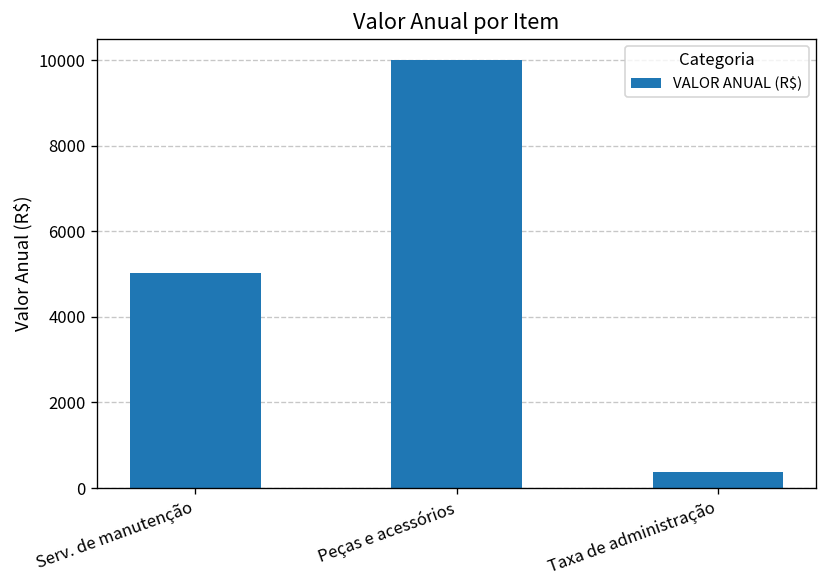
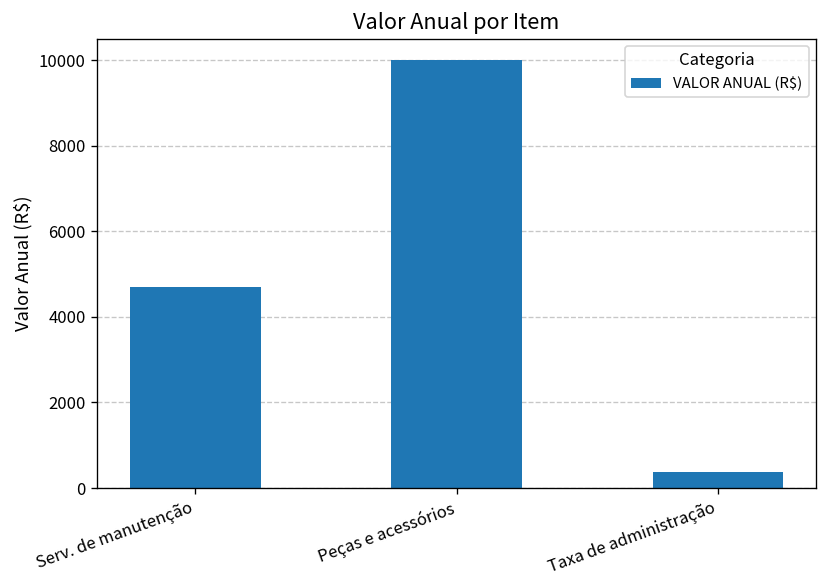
Serv. de manutenção: 5000 -> 4700
